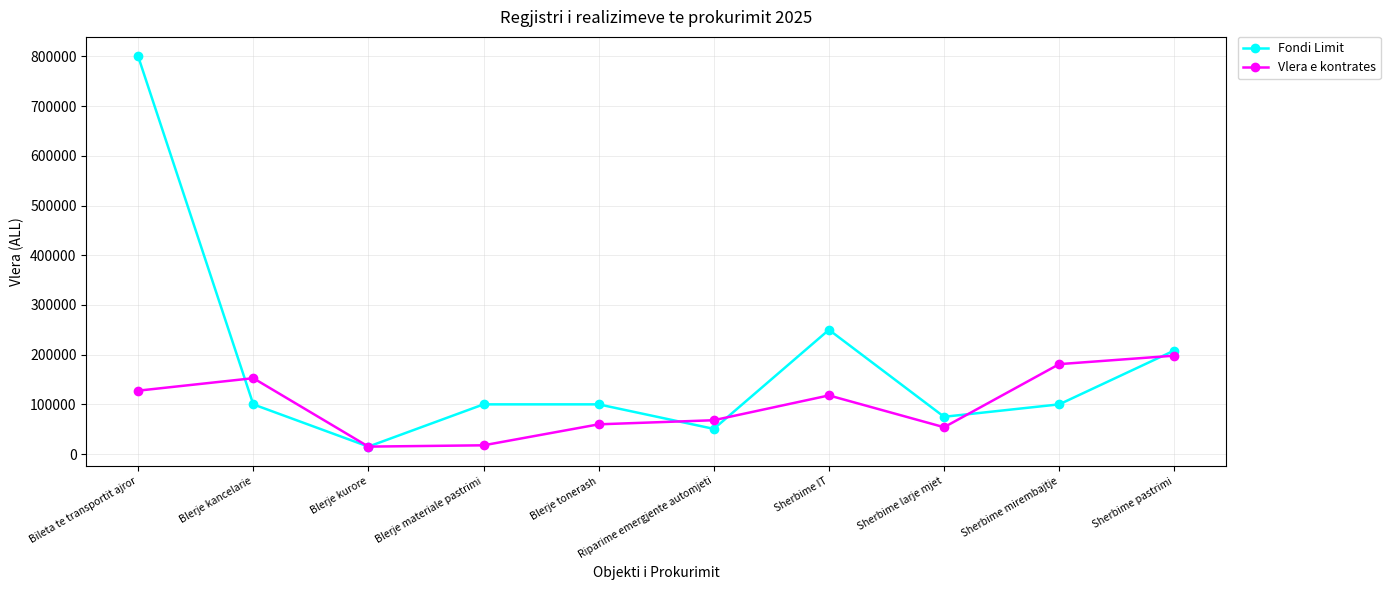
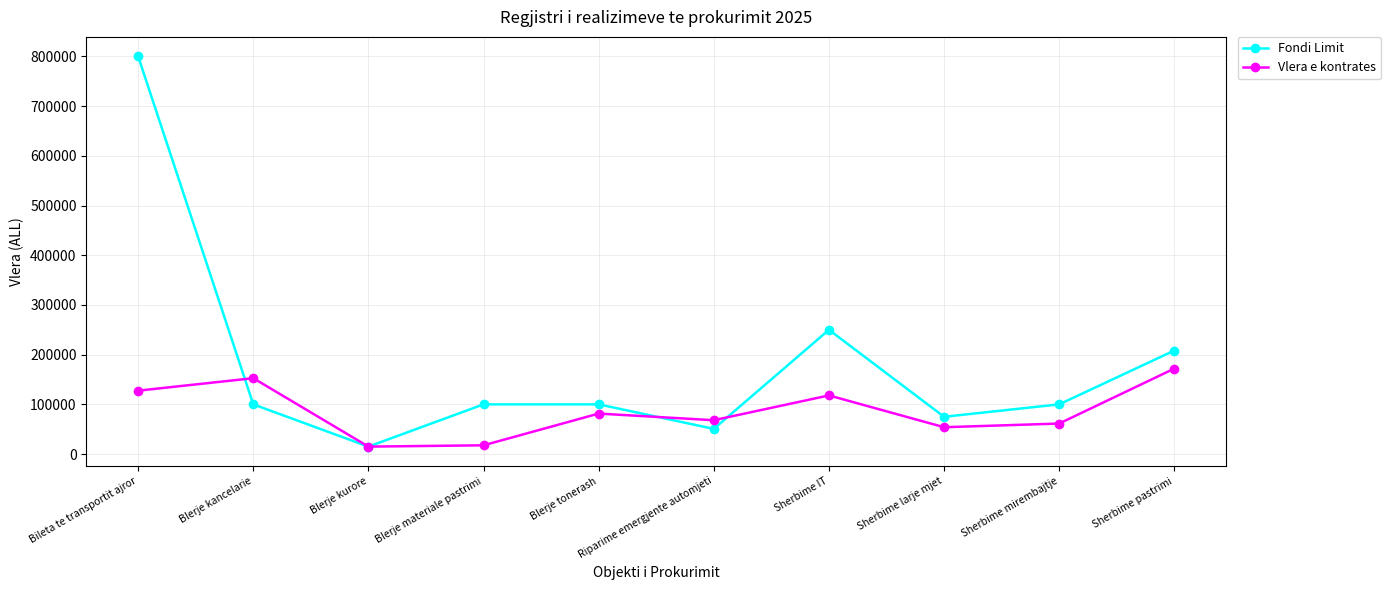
Vlera e kontrates, Blerje tonerash: 60000 -> 80000
Vlera e kontrates, Sherbime mirembajtje: 180000 -> 60000
Vlera e kontrates, Sherbime pastrimi: 200000 -> 170000
